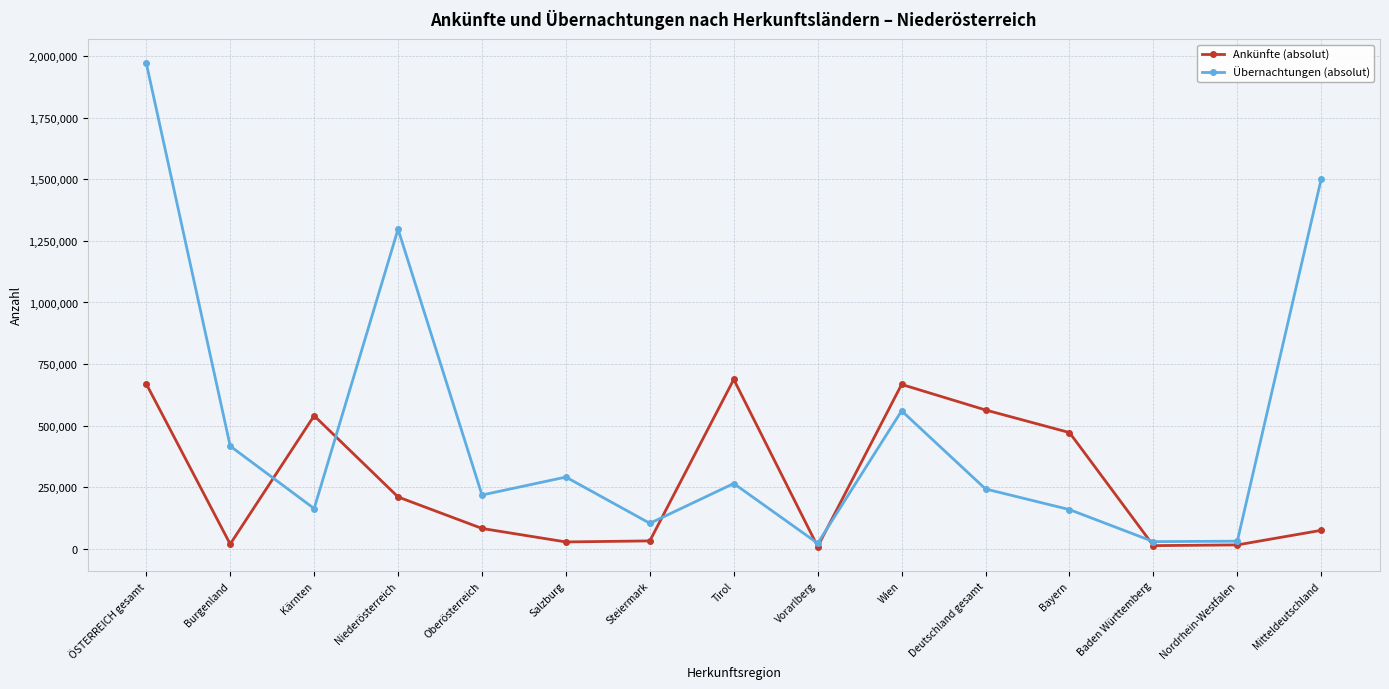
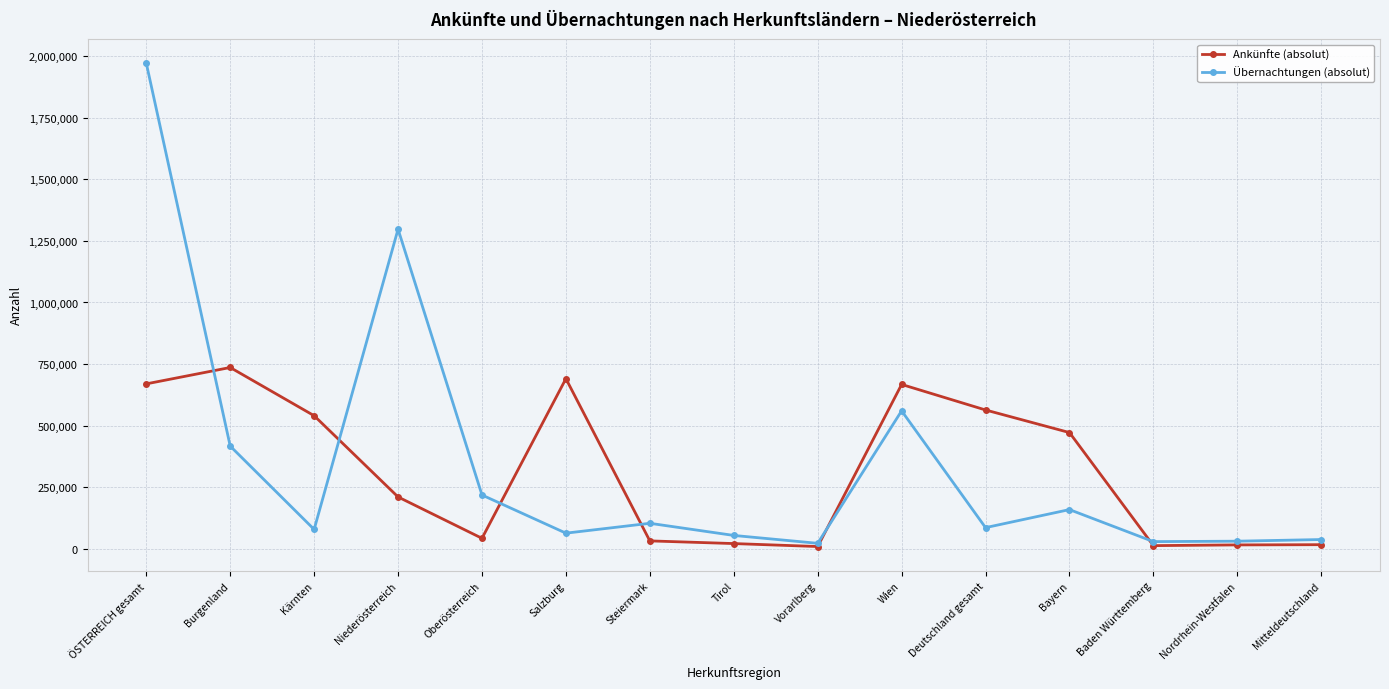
Ankünfte (absolut), Burgenland: 20,000 -> 740,000
Übernachtungen (absolut), Kärnten: 160,000 -> 80,000
Ankünfte (absolut), Oberösterreich: 80,000 -> 40,000
Ankünfte (absolut), Salzburg: 30,000 -> 690,000
Übernachtungen (absolut), Salzburg: 290,000 -> 60,000
Ankünfte (absolut), Tirol: 690,000 -> 20,000
Übernachtungen (absolut), Tirol: 270,000 -> 50,000
Übernachtungen (absolut), Deutschland gesamt: 240,000 -> 90,000
Ankünfte (absolut), Mitteldeutschland: 80,000 -> 20,000
Übernachtungen (absolut), Mitteldeutschland: 1,500,000 -> 40,000
